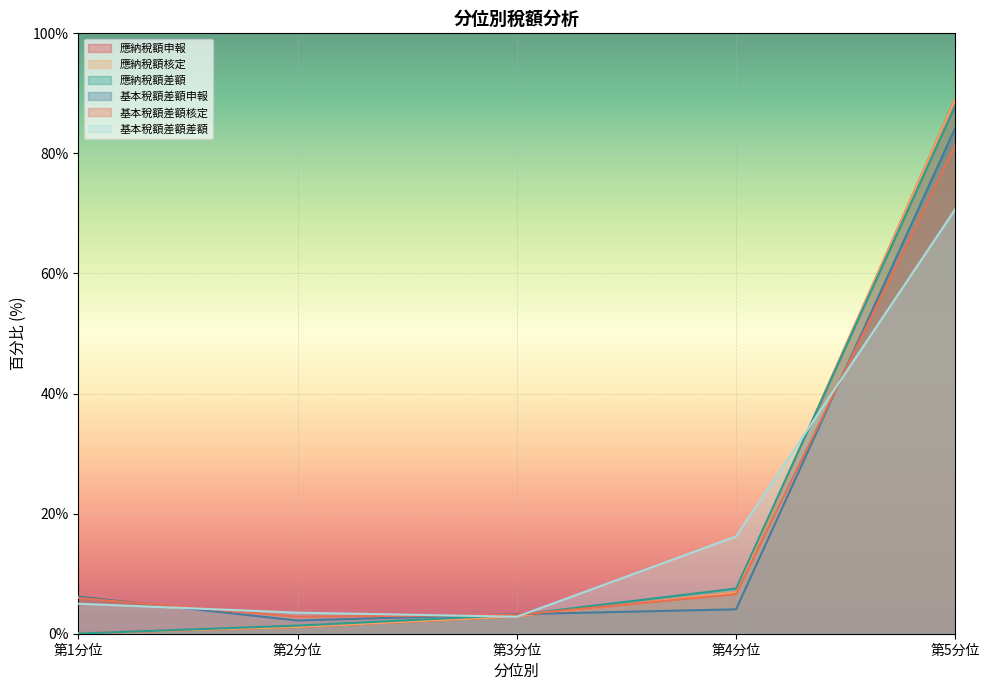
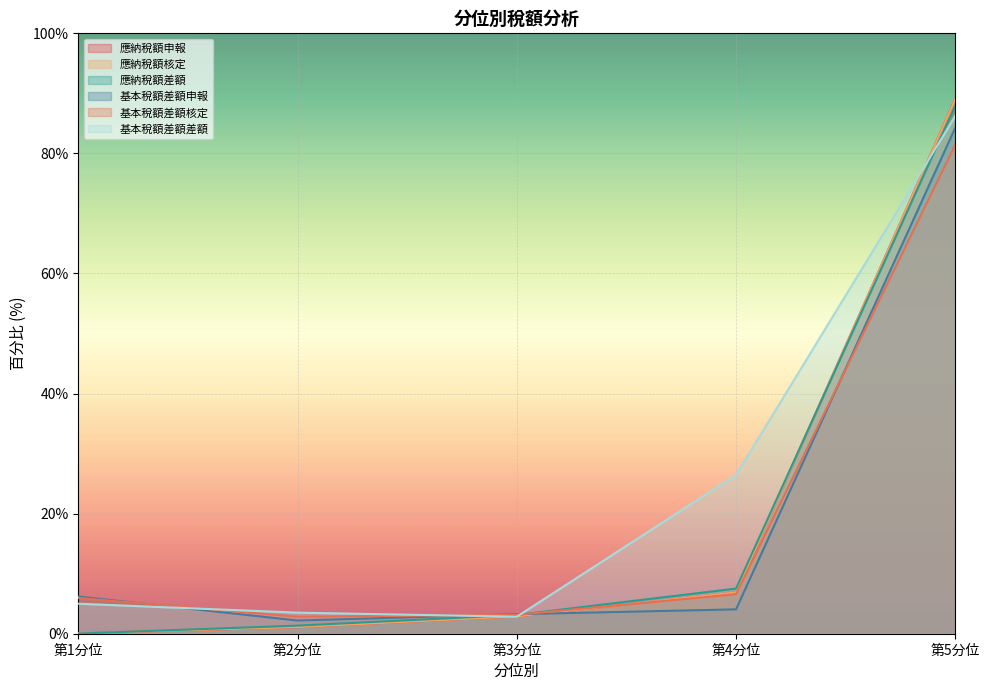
基本稅額差額差額, 第4分位: 16% -> 26%
基本稅額差額差額, 第5分位: 71% -> 86%
